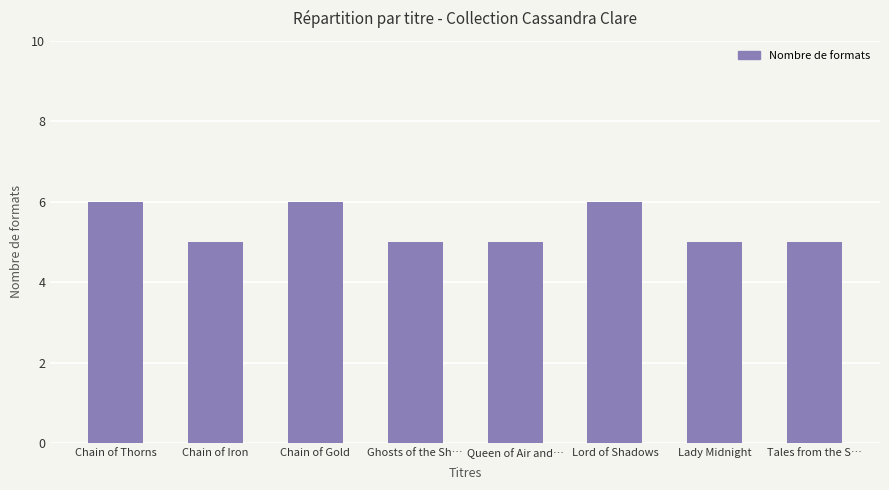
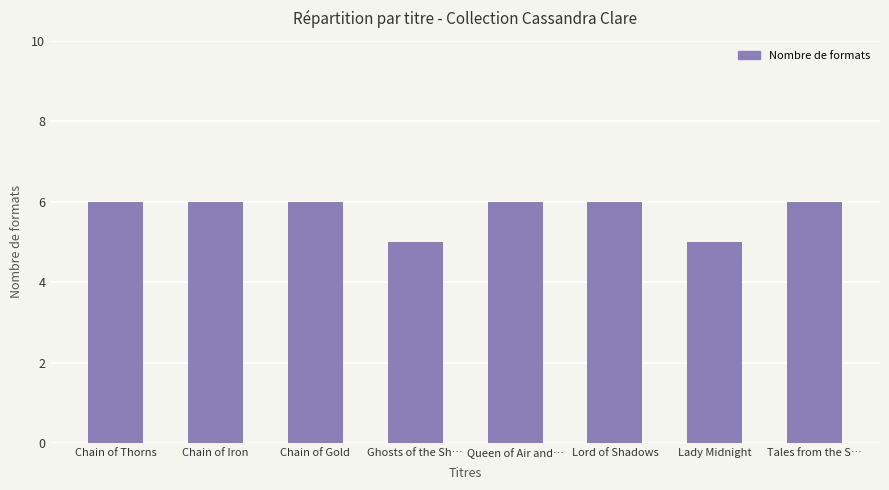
Chain of Iron: 5 -> 6
Queen of Air and…: 5 -> 6
Tales from the S…: 5 -> 6
